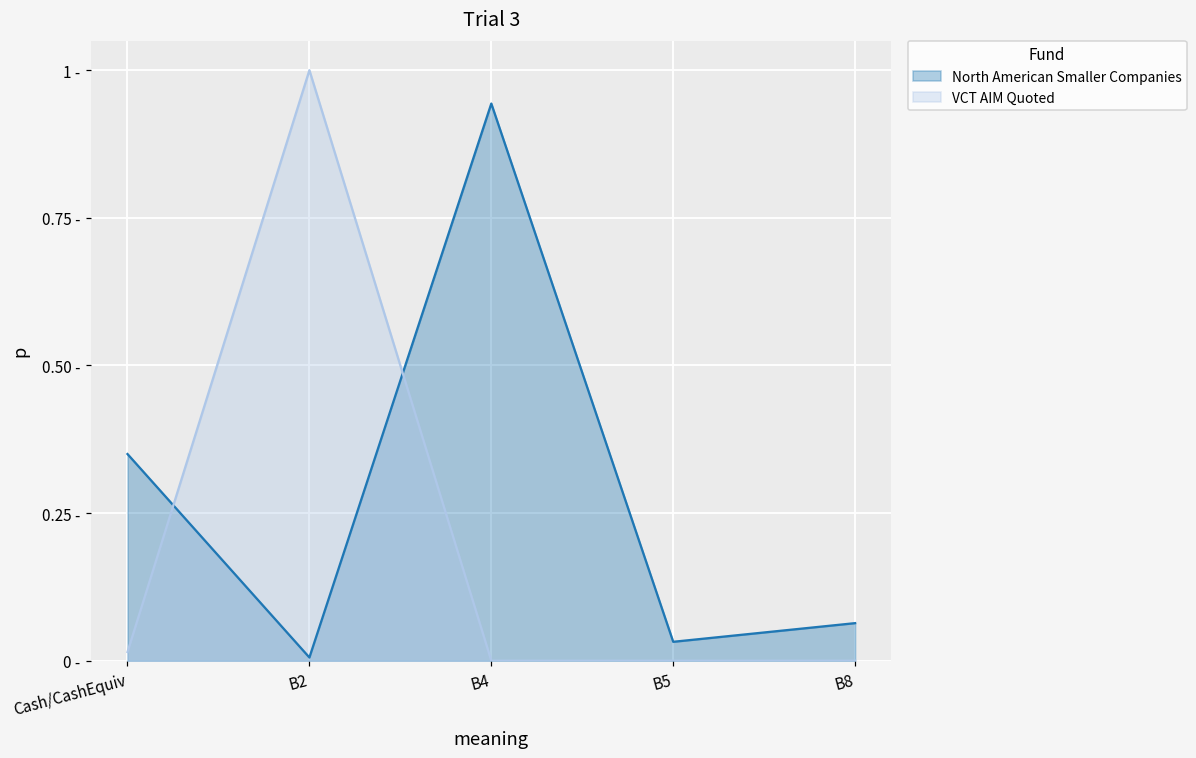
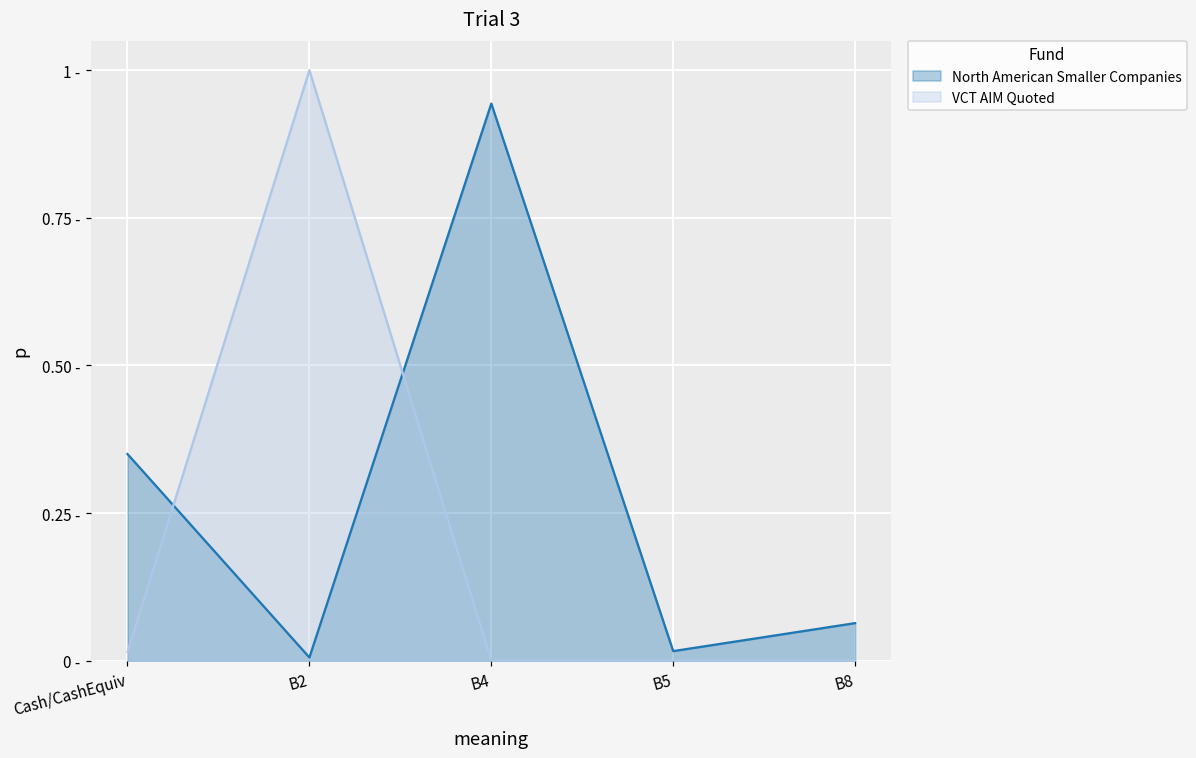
North American Smaller Companies, B5: 0.03 - -> 0.02 -
